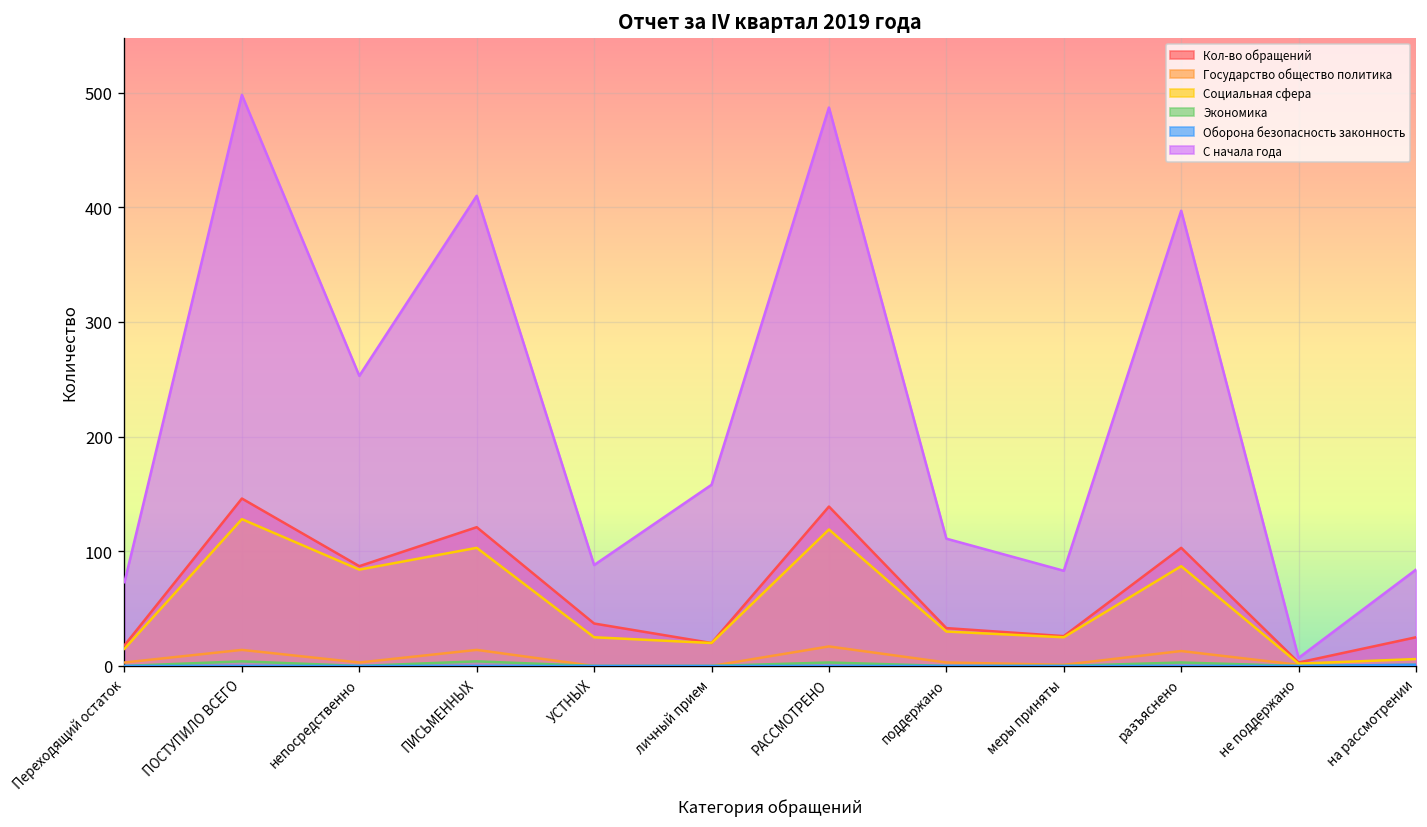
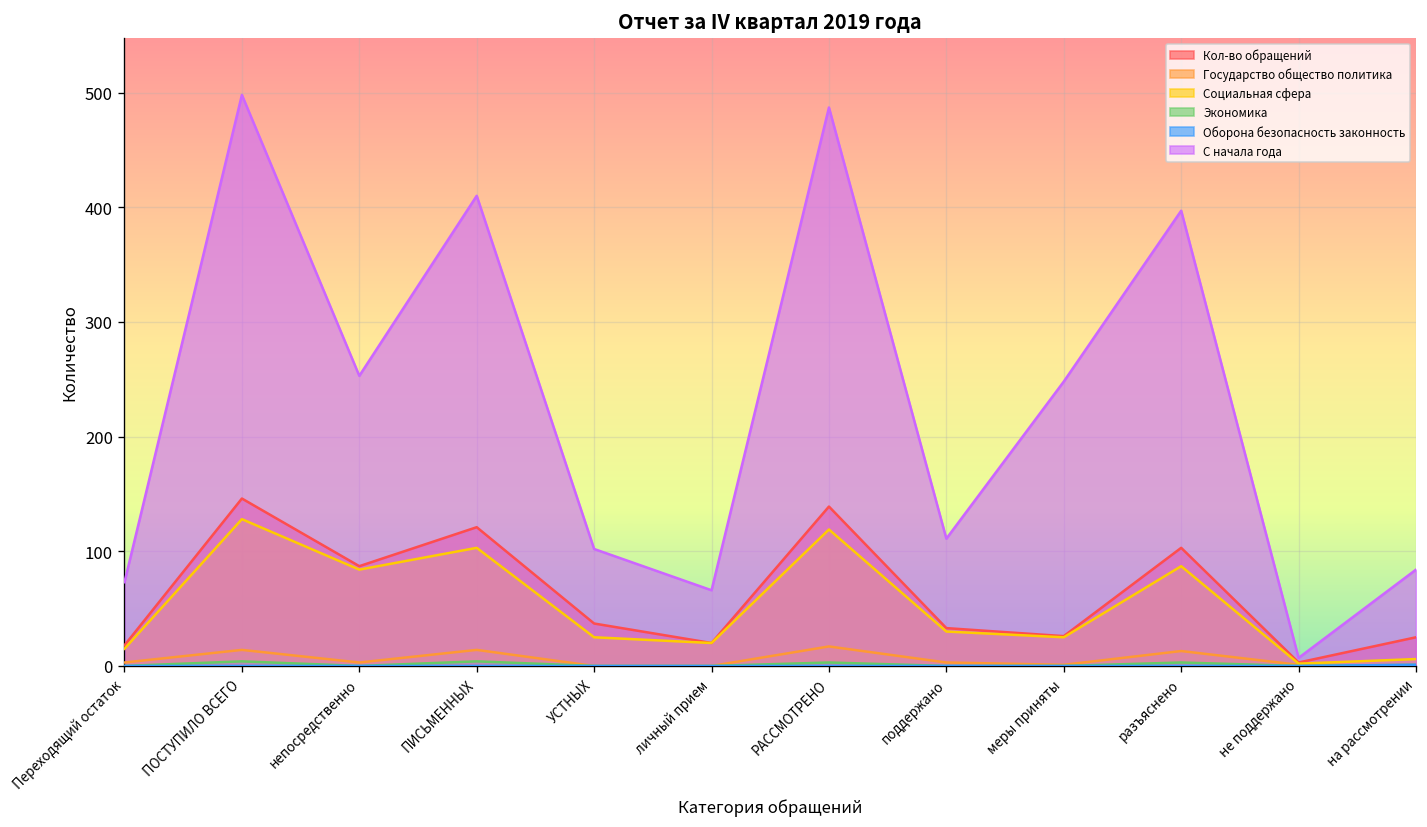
С начала года, УСТНЫХ: 90 -> 100
С начала года, личный прием: 160 -> 70
С начала года, меры приняты: 80 -> 250
